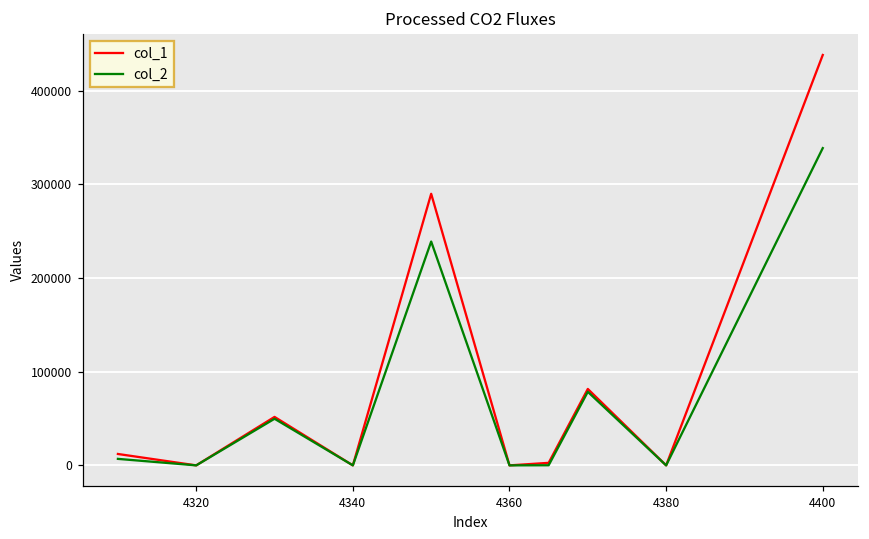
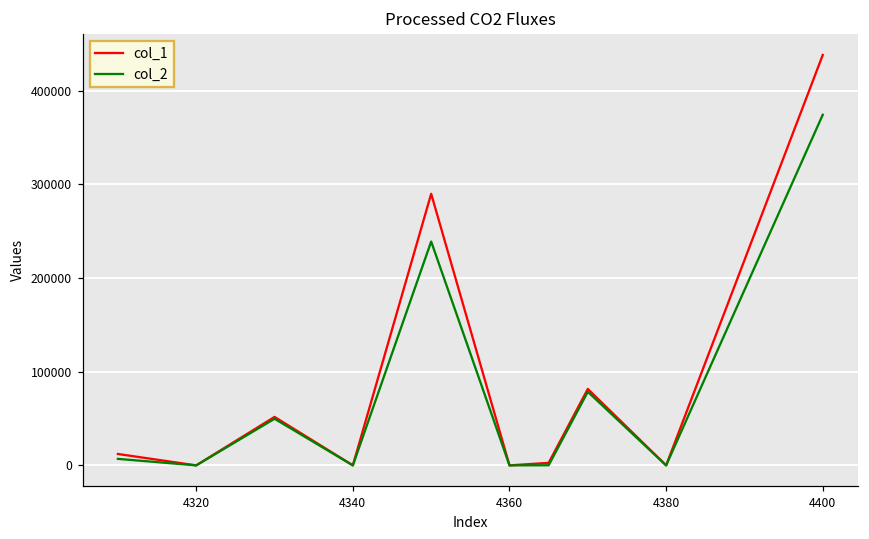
col_2, 4400: 340000 -> 370000
